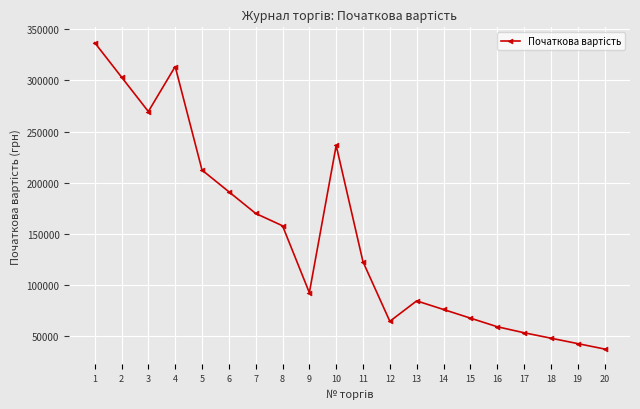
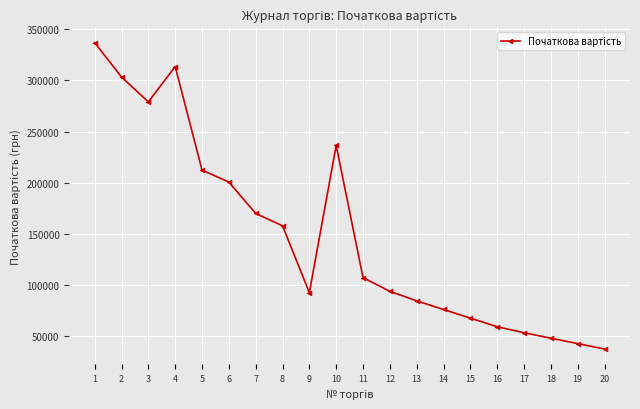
3: 270000 -> 279000
6: 191000 -> 201000
11: 122000 -> 107000
12: 64000 -> 94000
